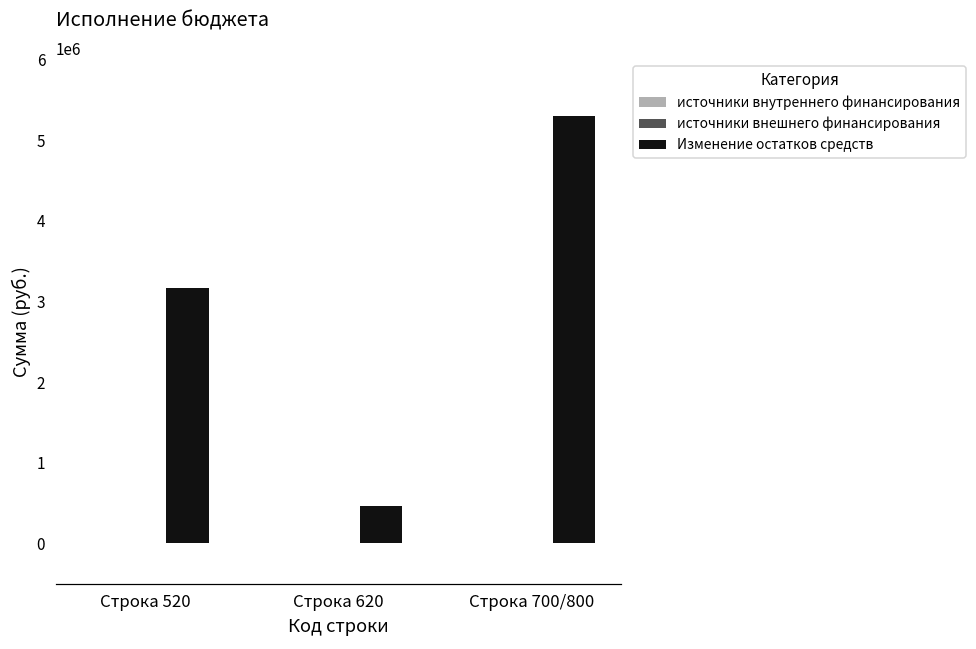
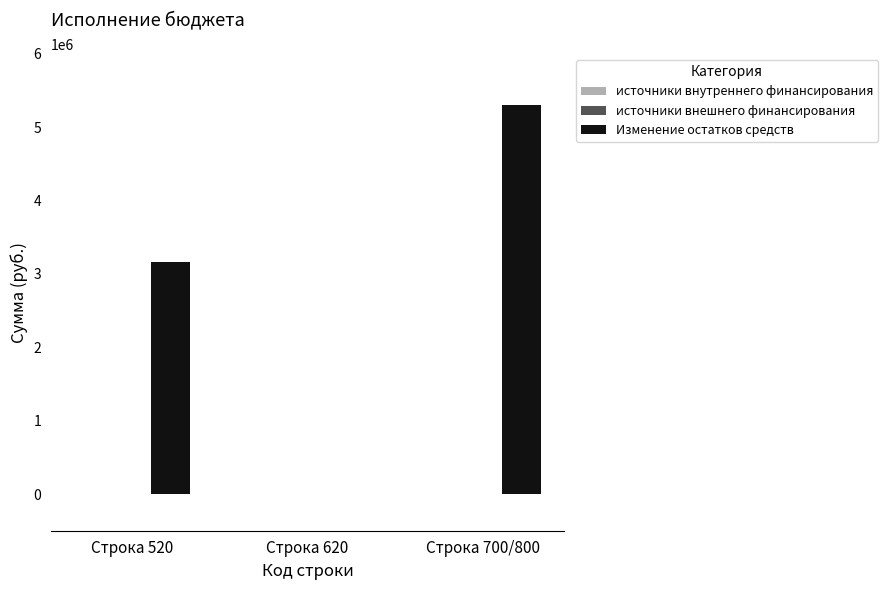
Изменение остатков средств, Строка 620: 500000 -> 0
